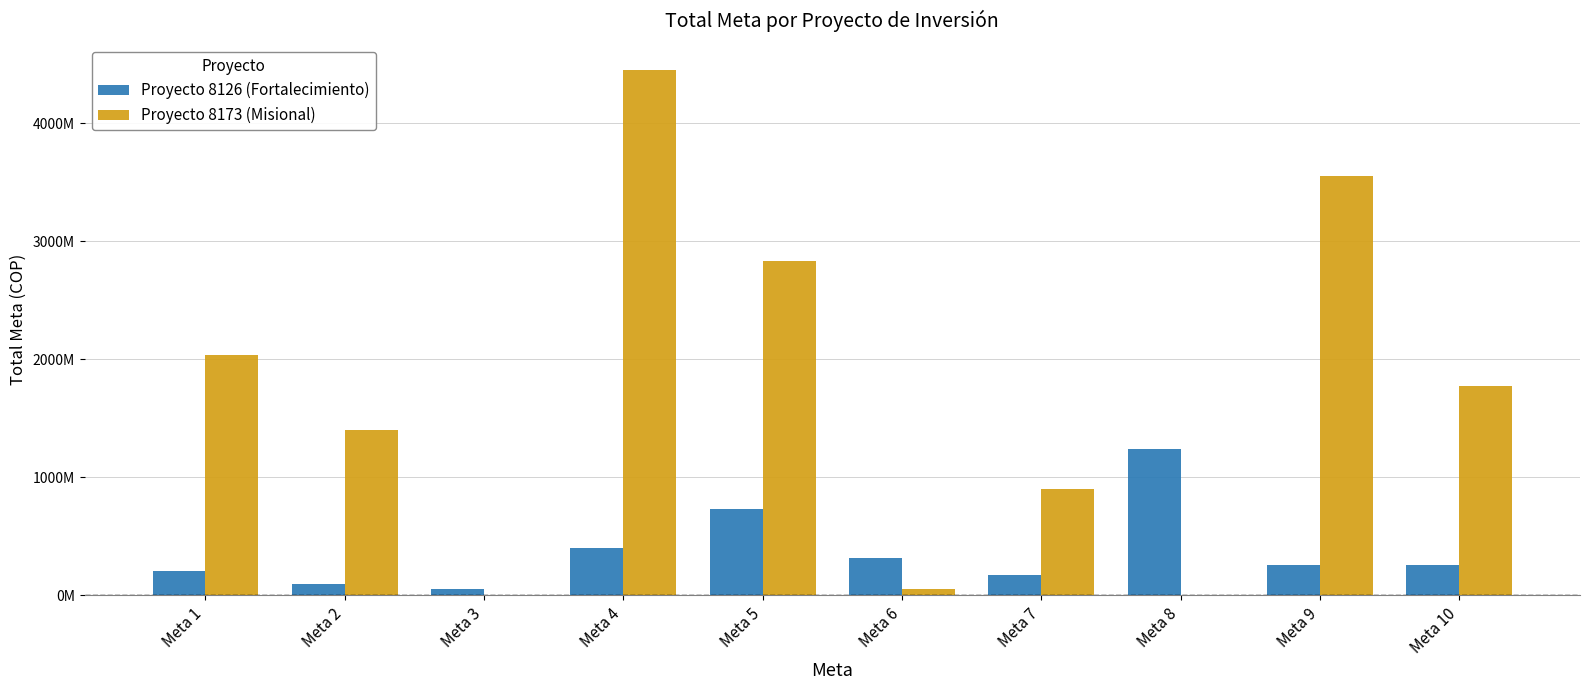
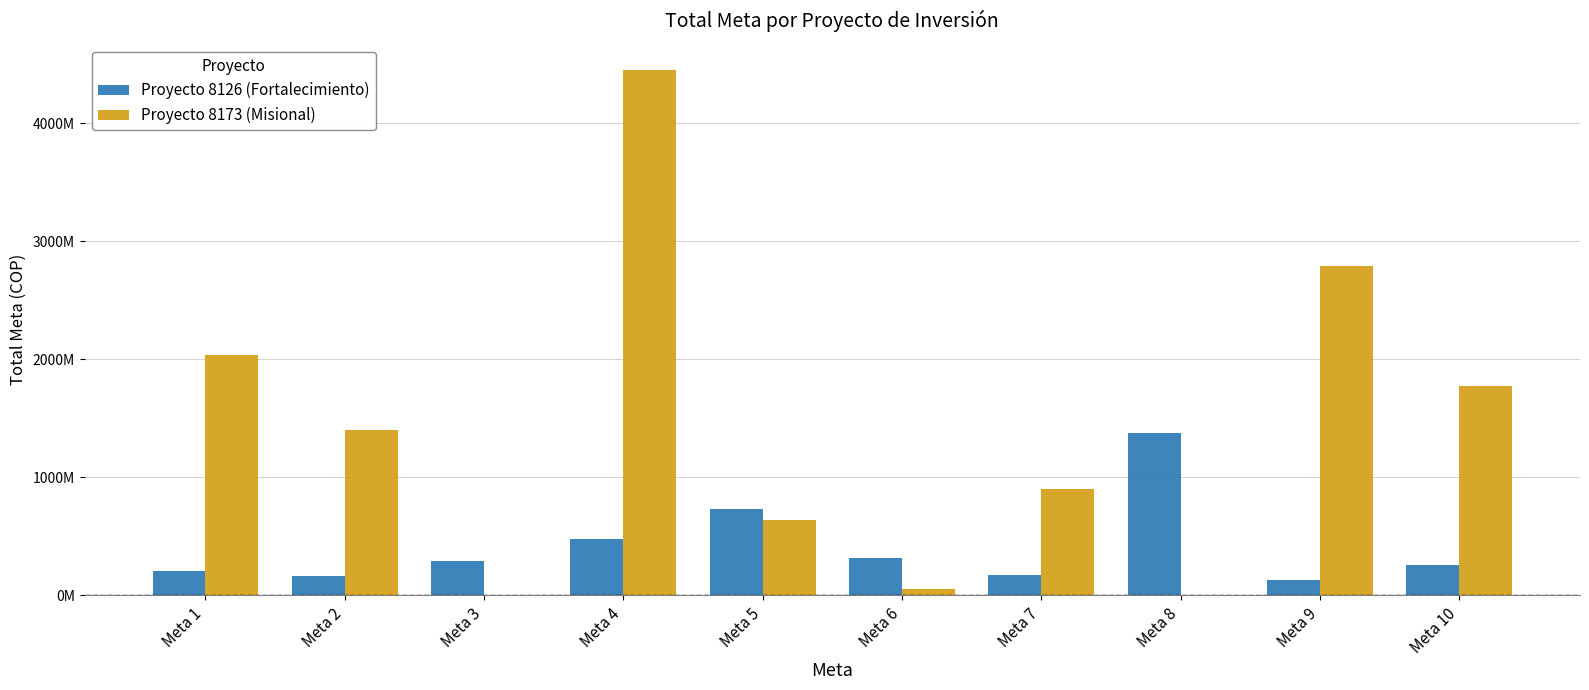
Proyecto 8126 (Fortalecimiento), Meta 2: 100000000 -> 170000000
Proyecto 8126 (Fortalecimiento), Meta 3: 60000000 -> 290000000
Proyecto 8126 (Fortalecimiento), Meta 4: 400000000 -> 480000000
Proyecto 8173 (Misional), Meta 5: 2830000000 -> 640000000
Proyecto 8126 (Fortalecimiento), Meta 8: 1240000000 -> 1380000000
Proyecto 8126 (Fortalecimiento), Meta 9: 260000000 -> 130000000
Proyecto 8173 (Misional), Meta 9: 3550000000 -> 2790000000
